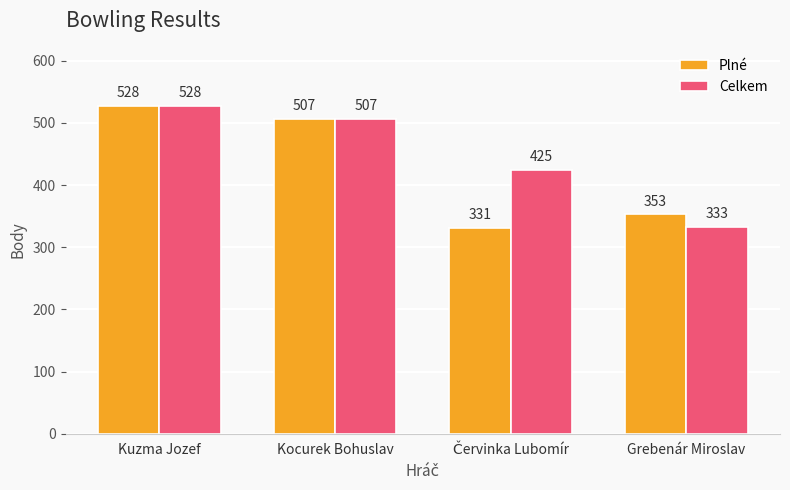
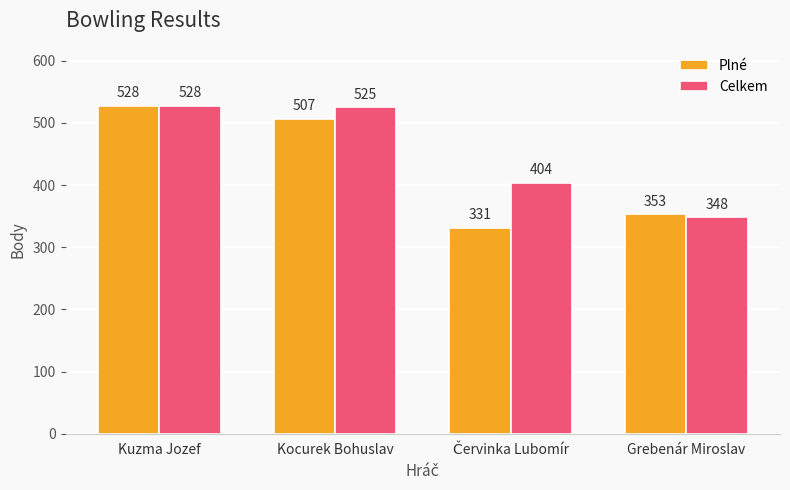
Celkem, Kocurek Bohuslav: 507 -> 525
Celkem, Červinka Lubomír: 425 -> 404
Celkem, Grebenár Miroslav: 333 -> 348
